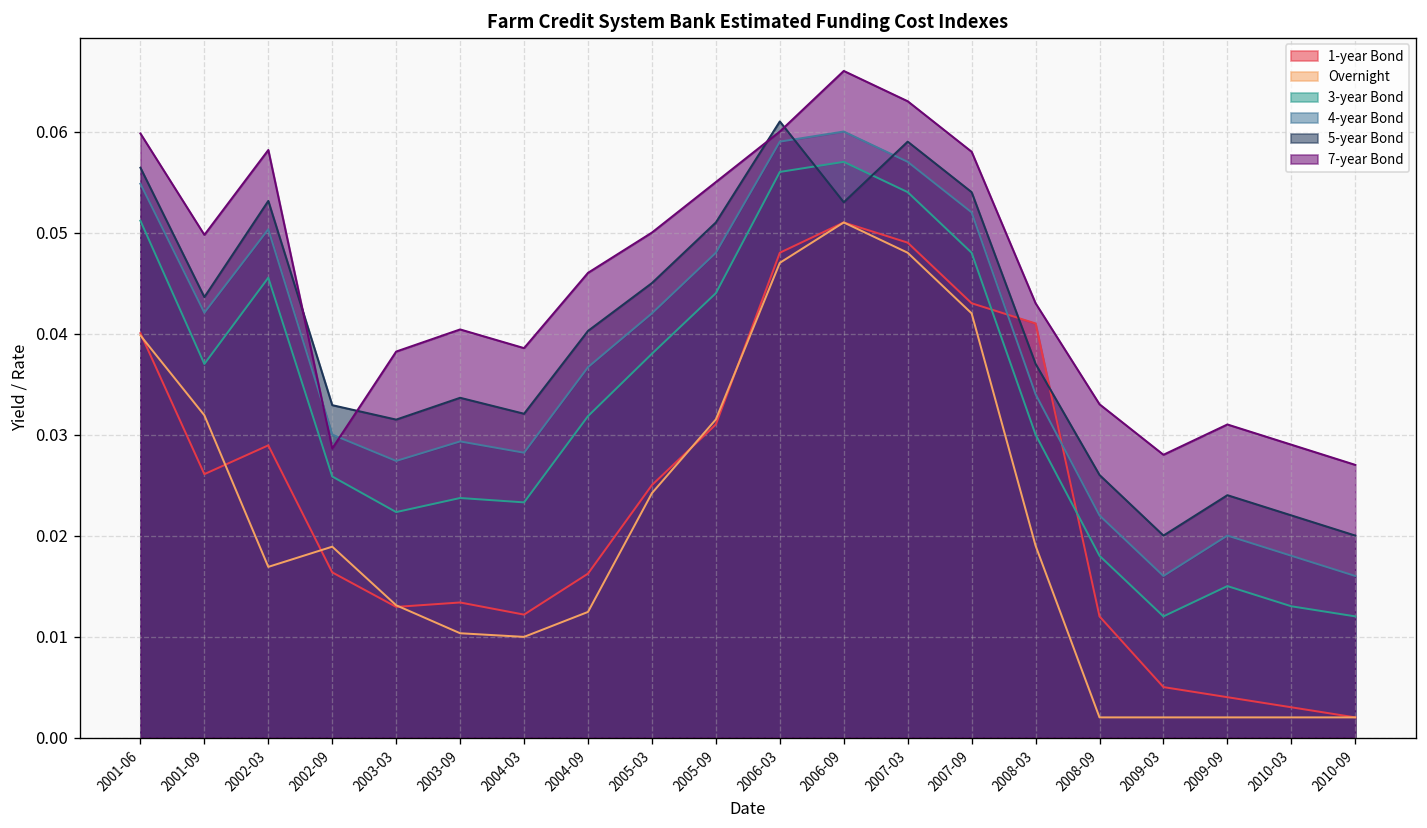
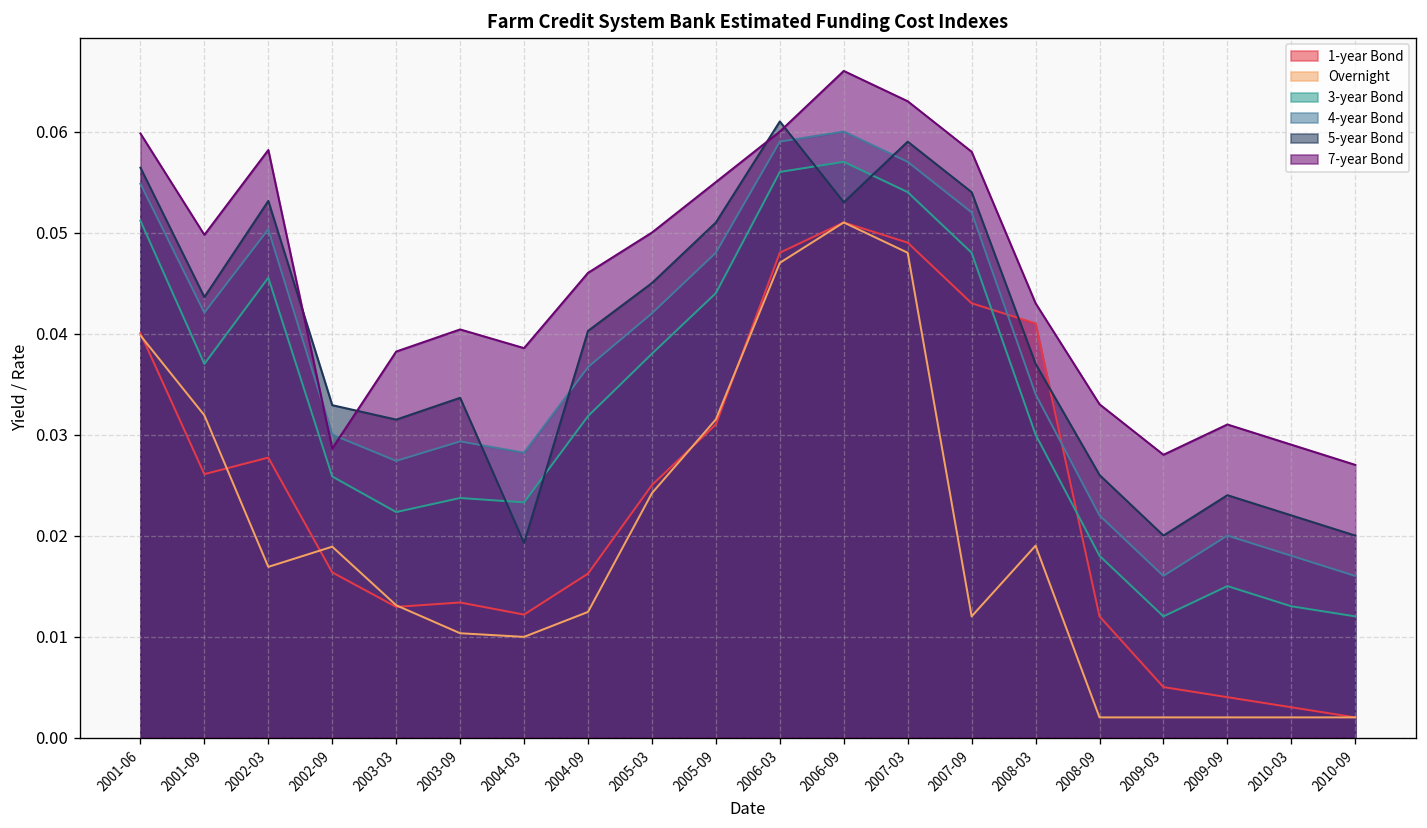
1-year Bond, 2002-03: 0.029 -> 0.028
5-year Bond, 2004-03: 0.032 -> 0.019
Overnight, 2007-09: 0.042 -> 0.012
